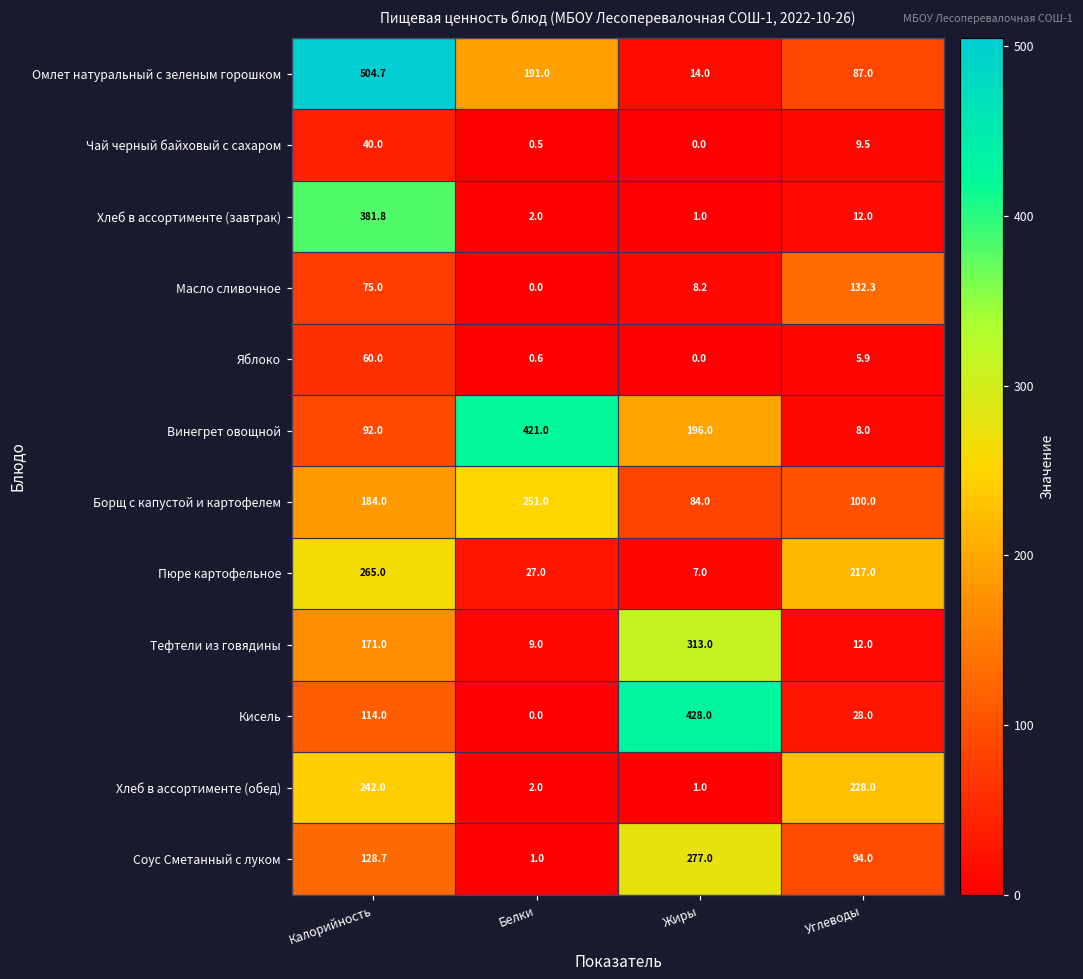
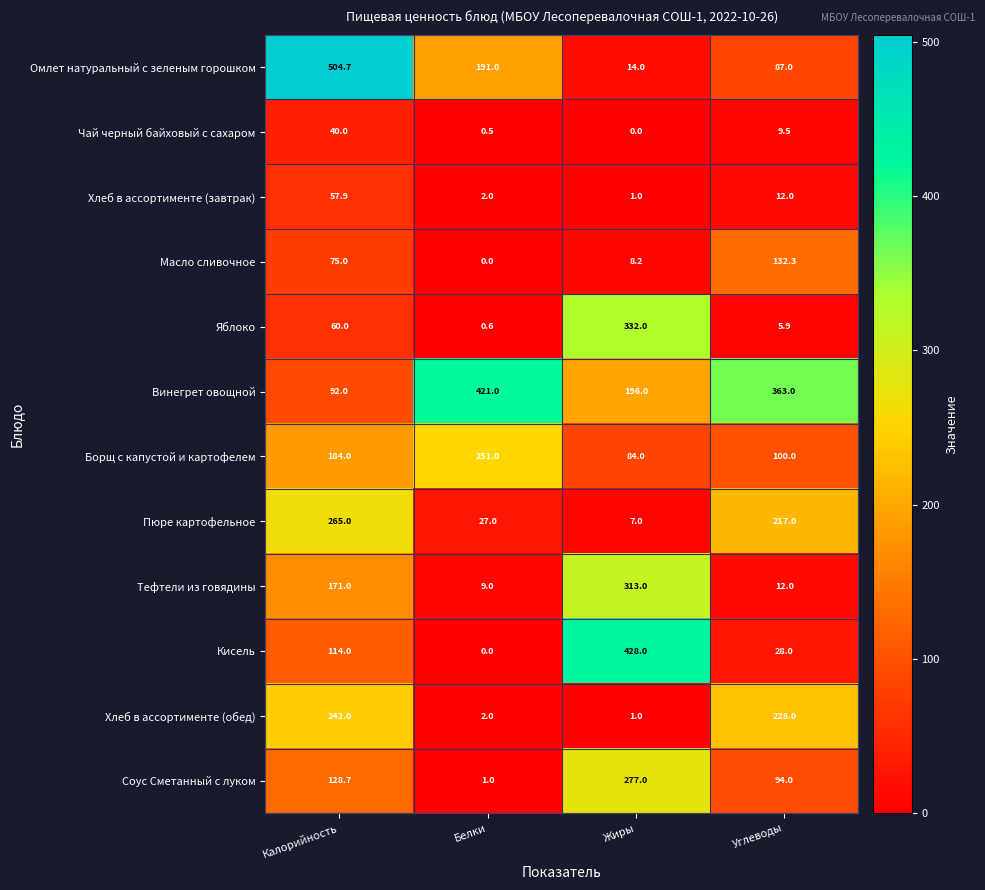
Хлеб в ассортименте (завтрак), Калорийность: 381.8 -> 57.9
Яблоко, Жиры: 0.0 -> 332.0
Винегрет овощной, Углеводы: 8.0 -> 363.0
